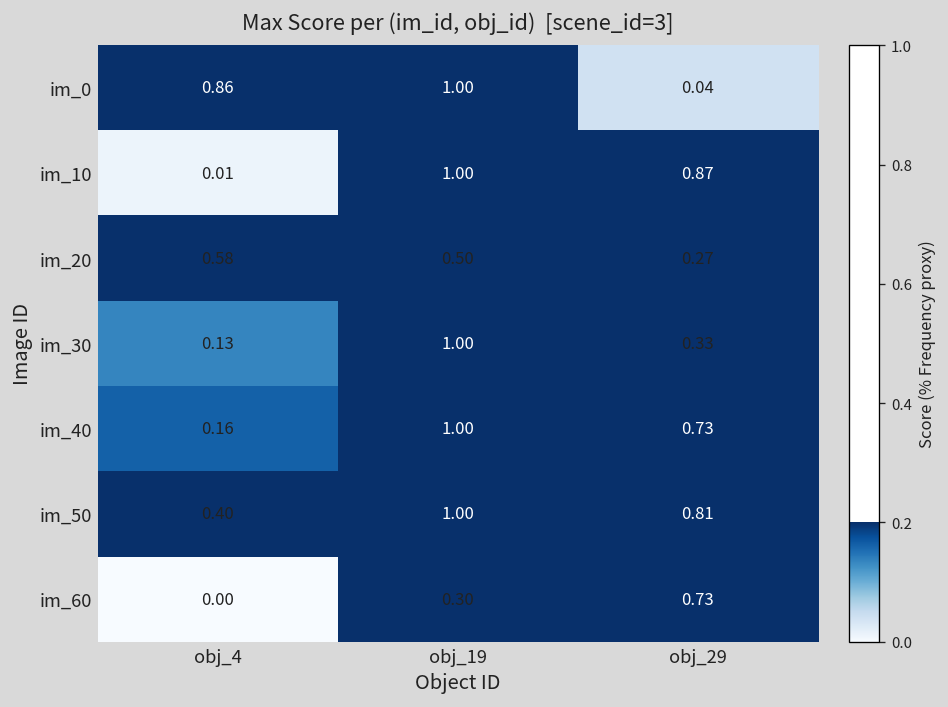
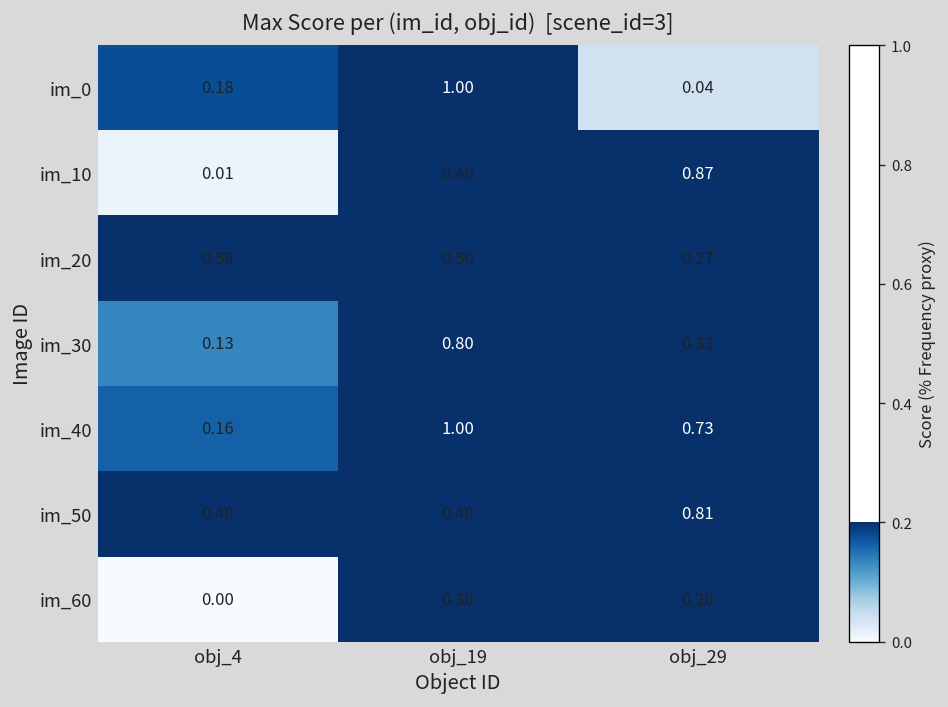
im_0, obj_4: 0.86 -> 0.18
im_10, obj_19: 1.00 -> 0.40
im_30, obj_19: 1.00 -> 0.80
im_50, obj_19: 1.00 -> 0.40
im_60, obj_29: 0.73 -> 0.20
